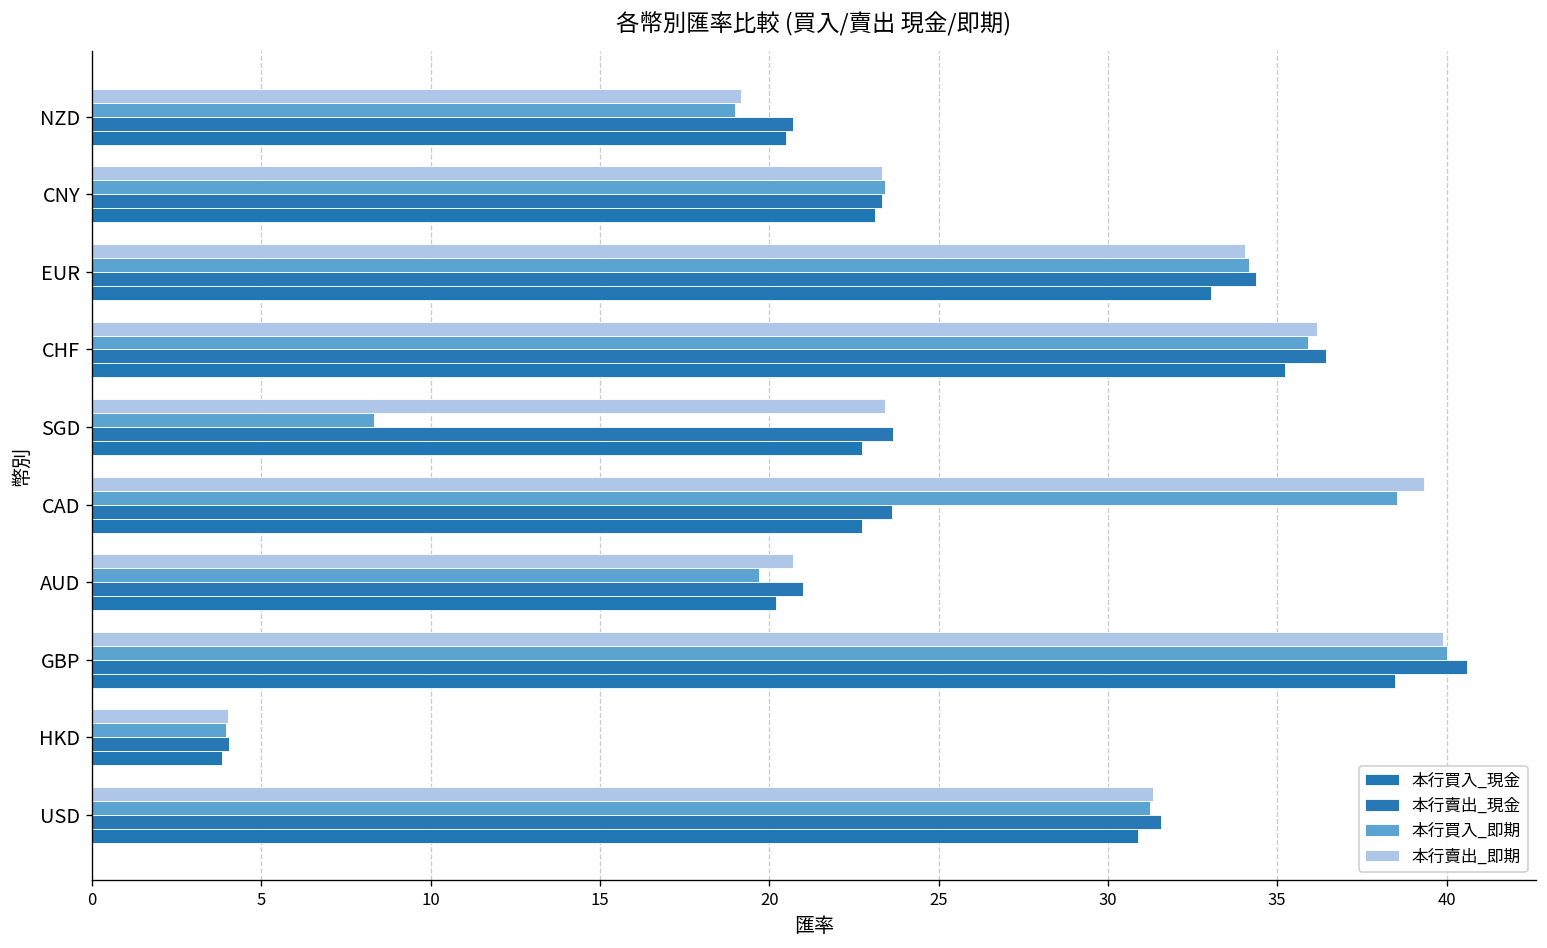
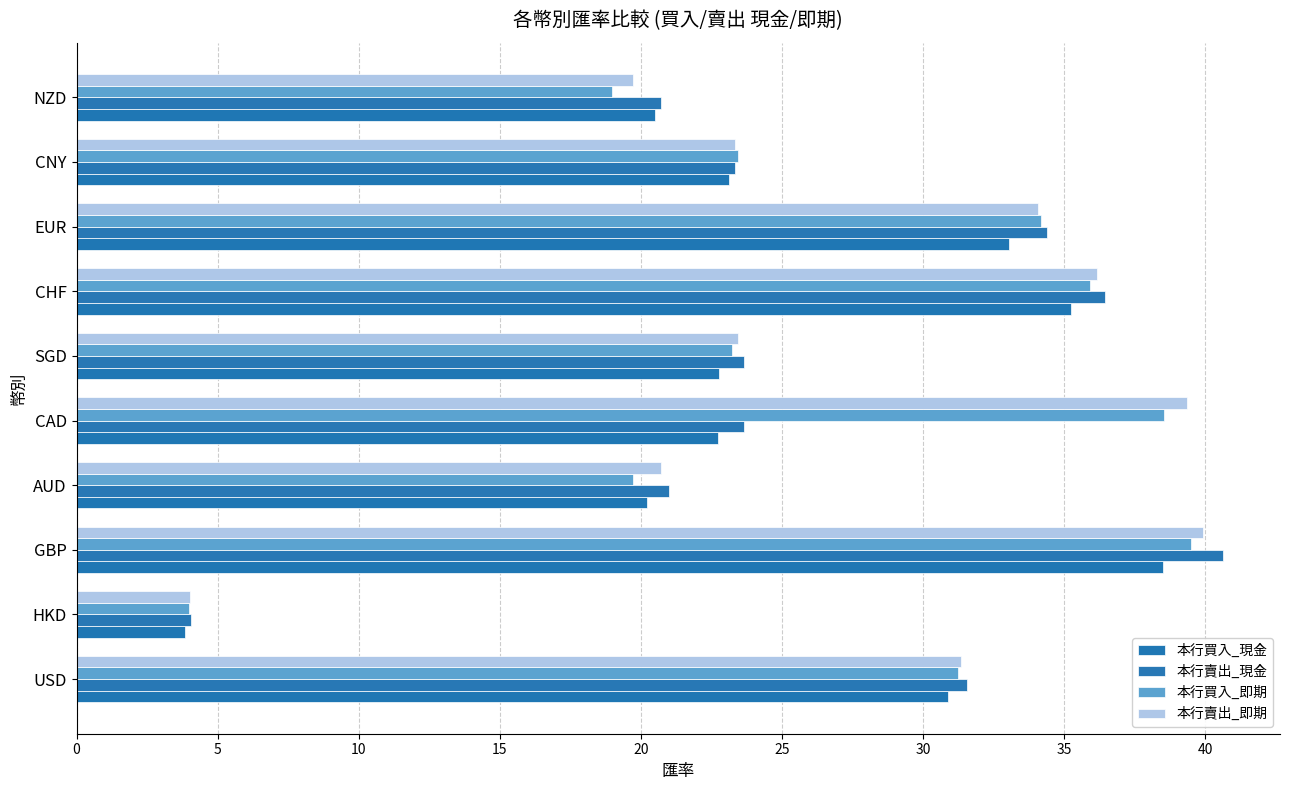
本行賣出_即期, NZD: 19.2 -> 19.7
本行買入_即期, SGD: 8.3 -> 23.2
本行買入_即期, GBP: 40.0 -> 39.5
